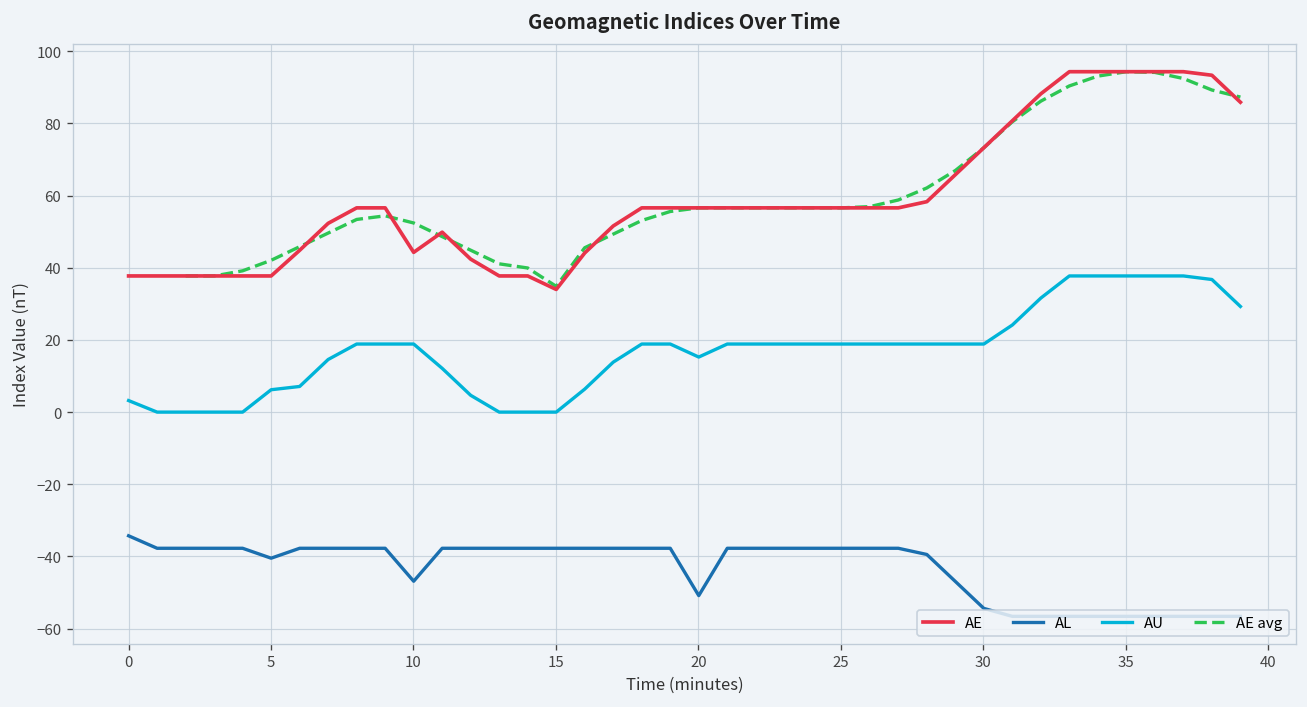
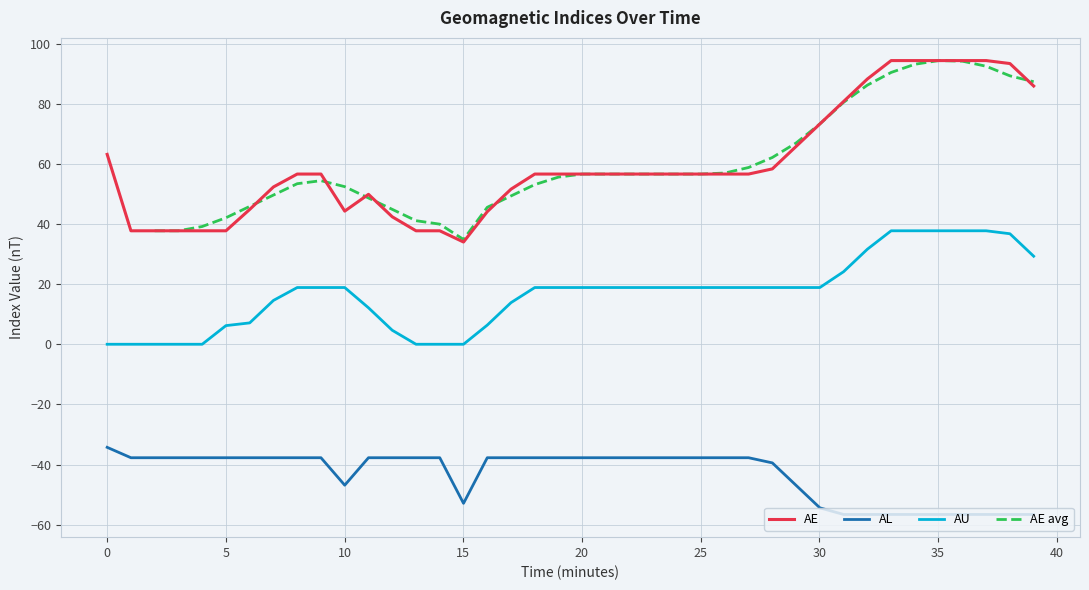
AE, 0: 38 -> 63
AU, 0: 3 -> 0
AL, 5: -40 -> -38
AL, 15: -38 -> -53
AL, 20: -51 -> -38
AU, 20: 15 -> 19
